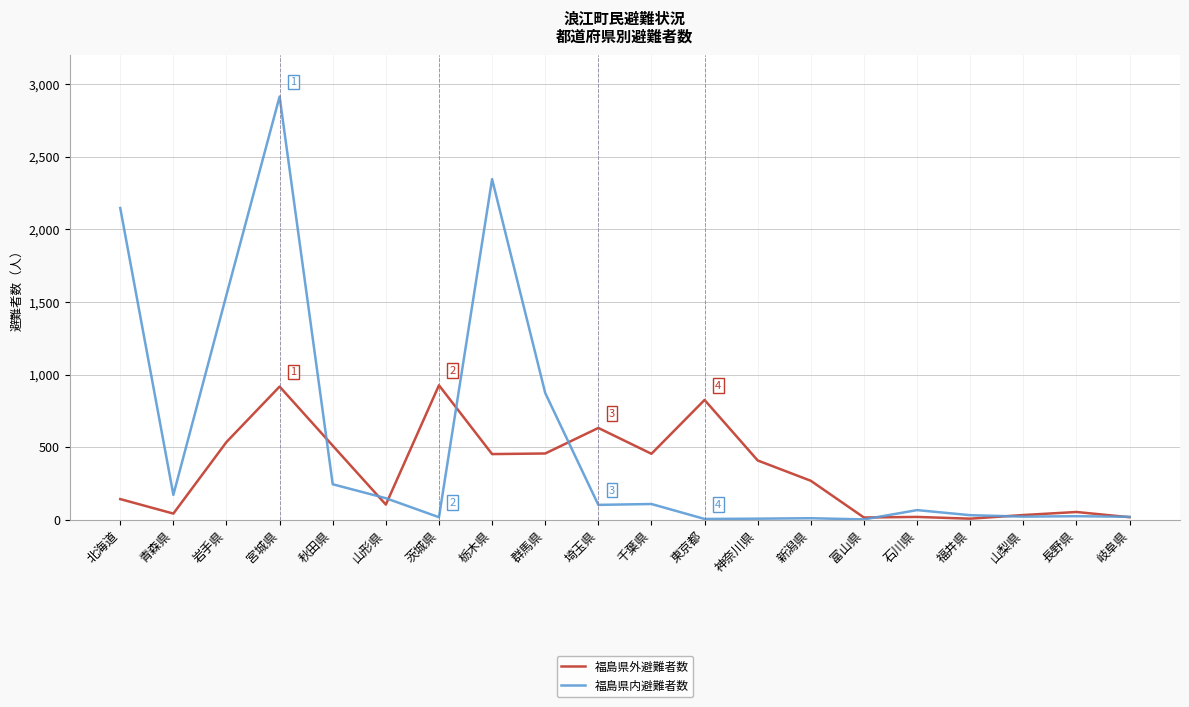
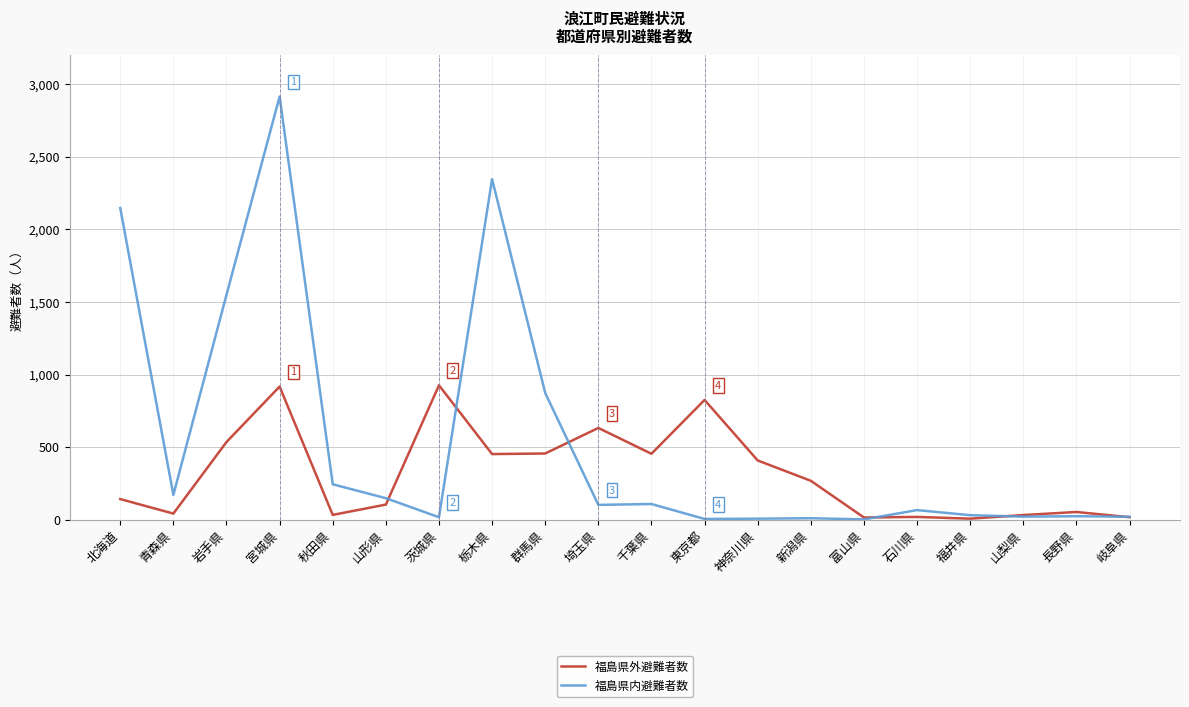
福島県外避難者数, 秋田県: 510 -> 30
